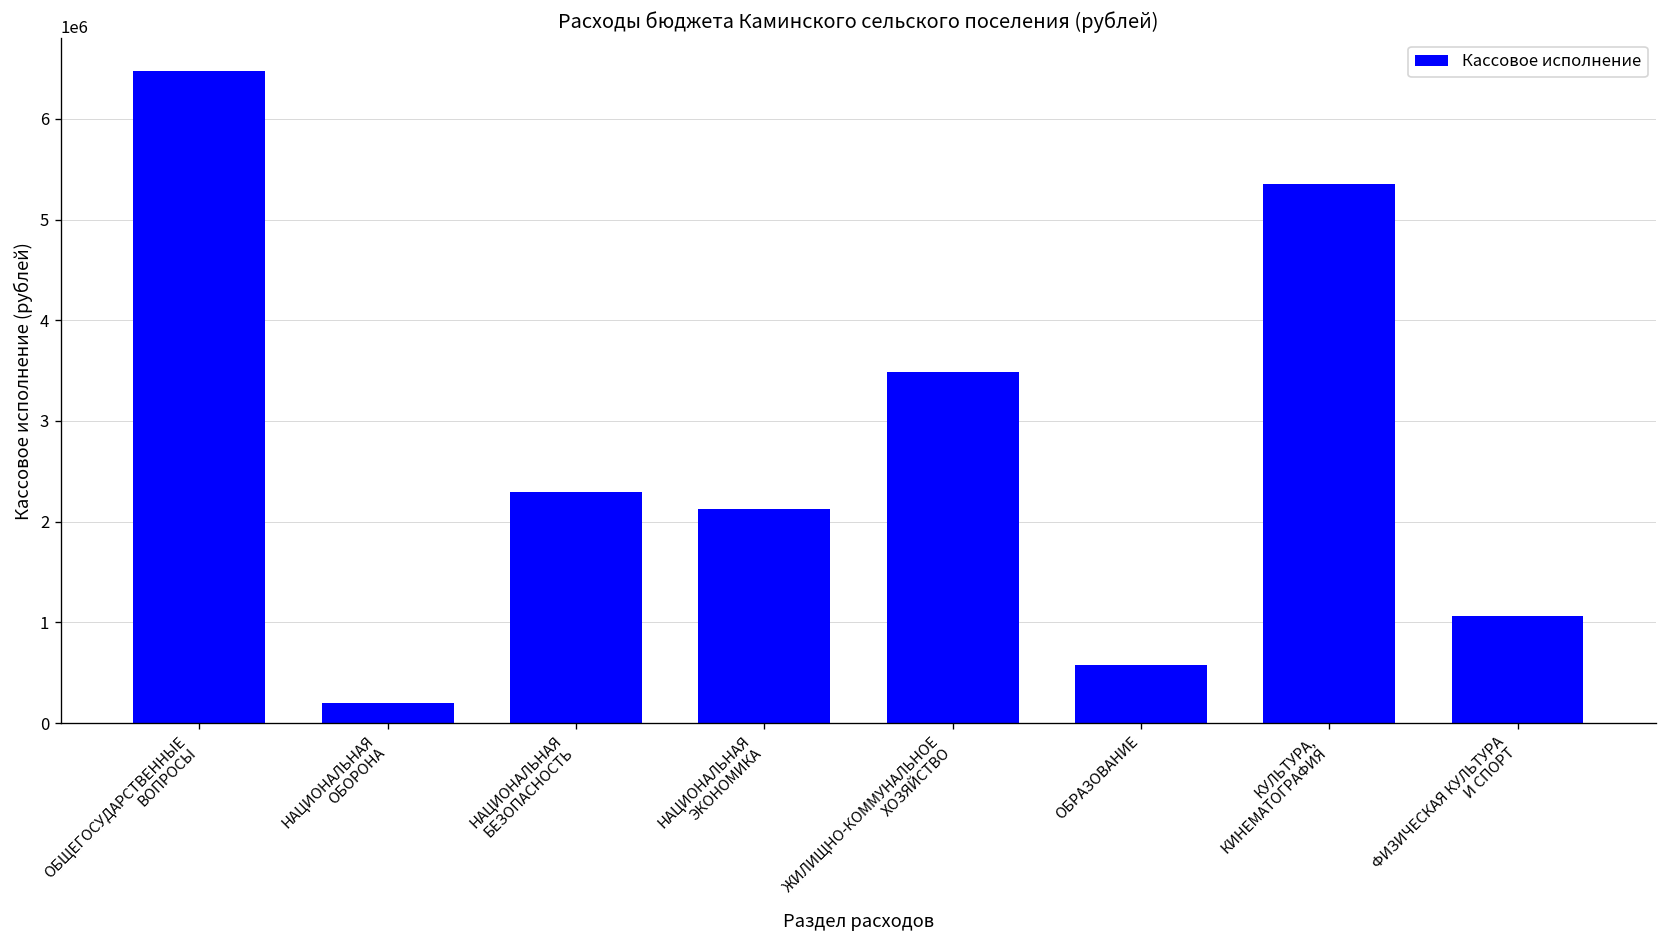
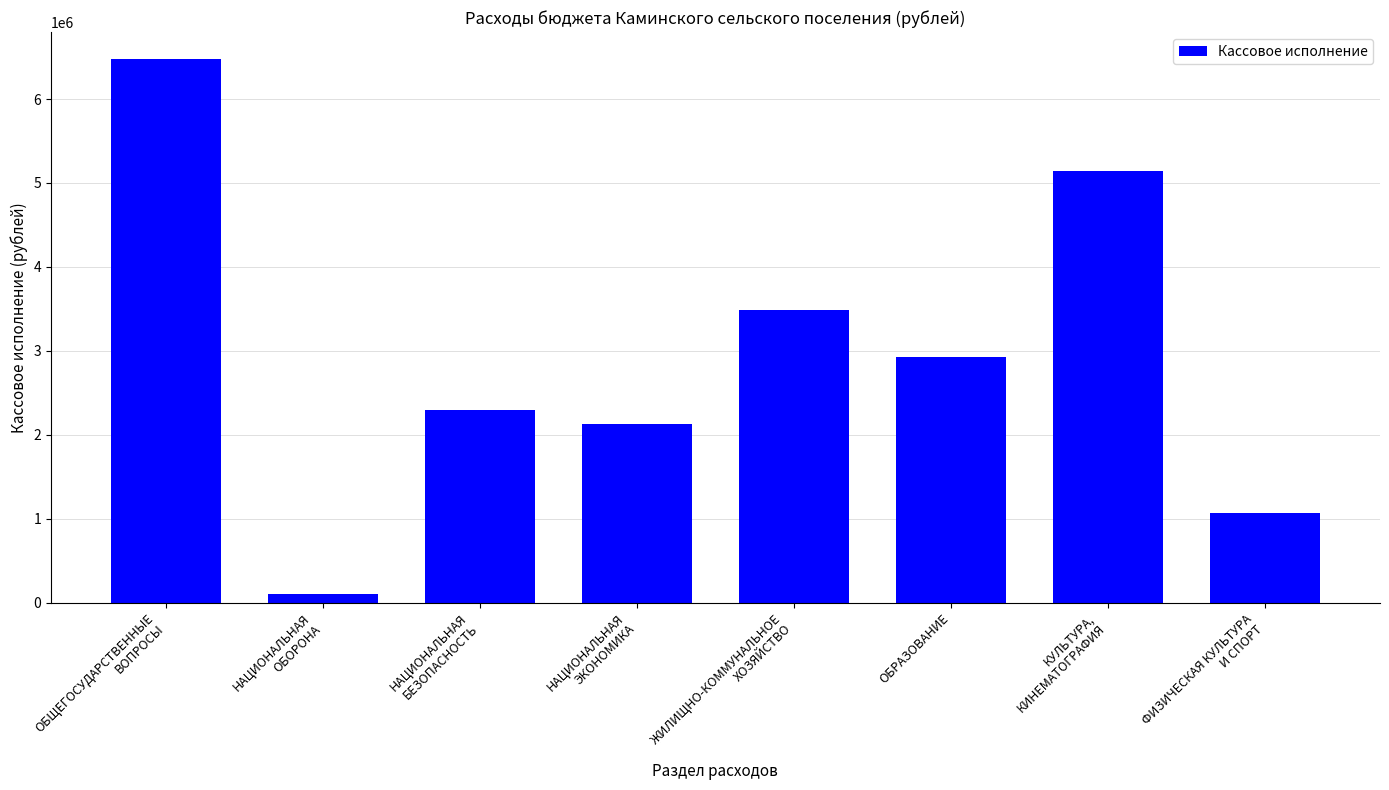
НАЦИОНАЛЬНАЯ ОБОРОНА: 200000 -> 100000
ОБРАЗОВАНИЕ: 600000 -> 2900000
КУЛЬТУРА, КИНЕМАТОГРАФИЯ: 5400000 -> 5100000
